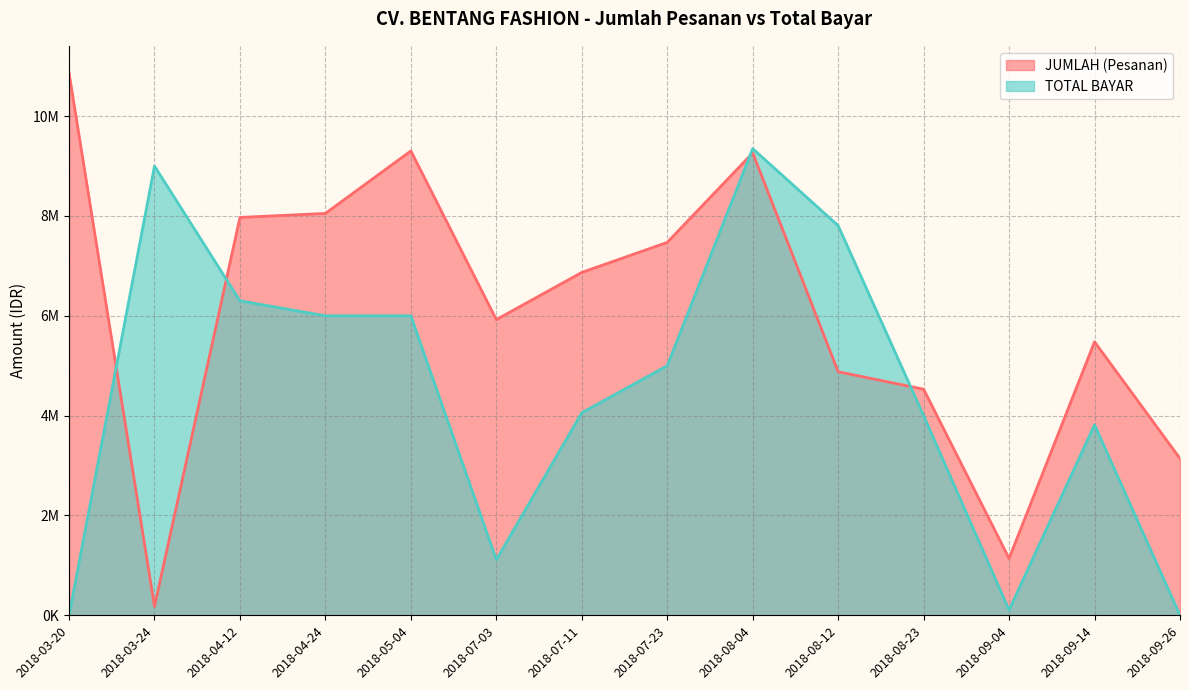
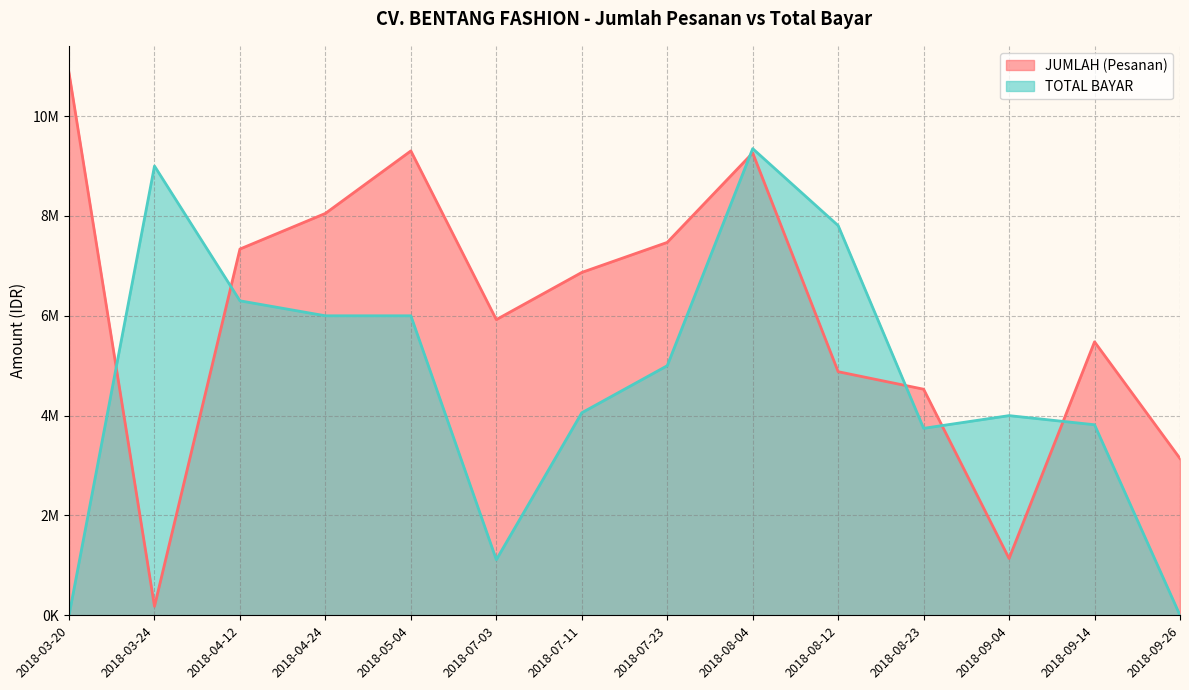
JUMLAH (Pesanan), 2018-04-12: 8000000 -> 7300000
TOTAL BAYAR, 2018-08-23: 4000000 -> 3700000
TOTAL BAYAR, 2018-09-04: 100000 -> 4000000
